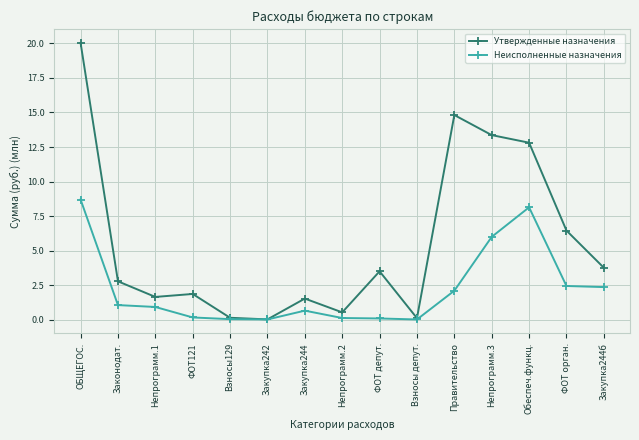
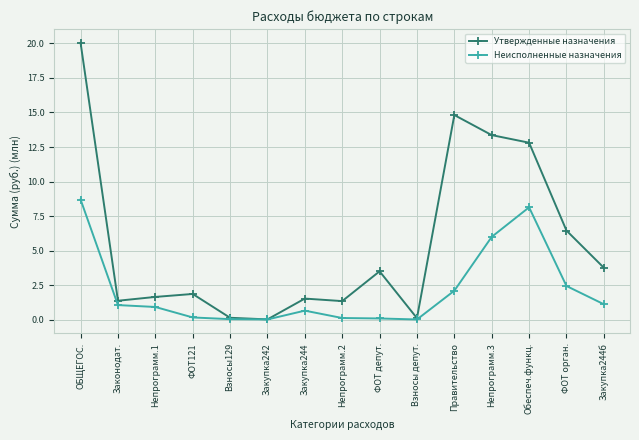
Утвержденные назначения, Законодат.: 2.8 -> 1.4
Утвержденные назначения, Непрограмм.2: 0.5 -> 1.4
Неисполненные назначения, Закупка244б: 2.4 -> 1.1
